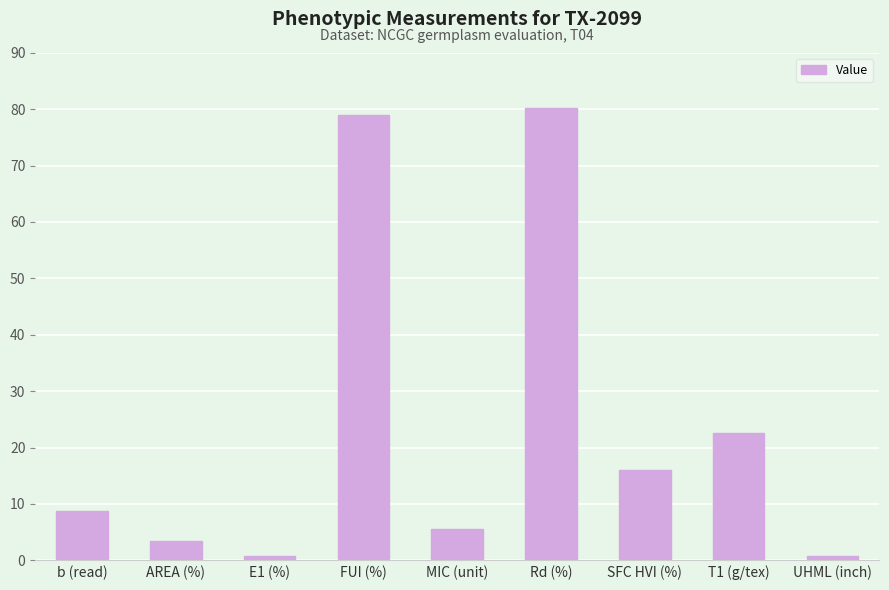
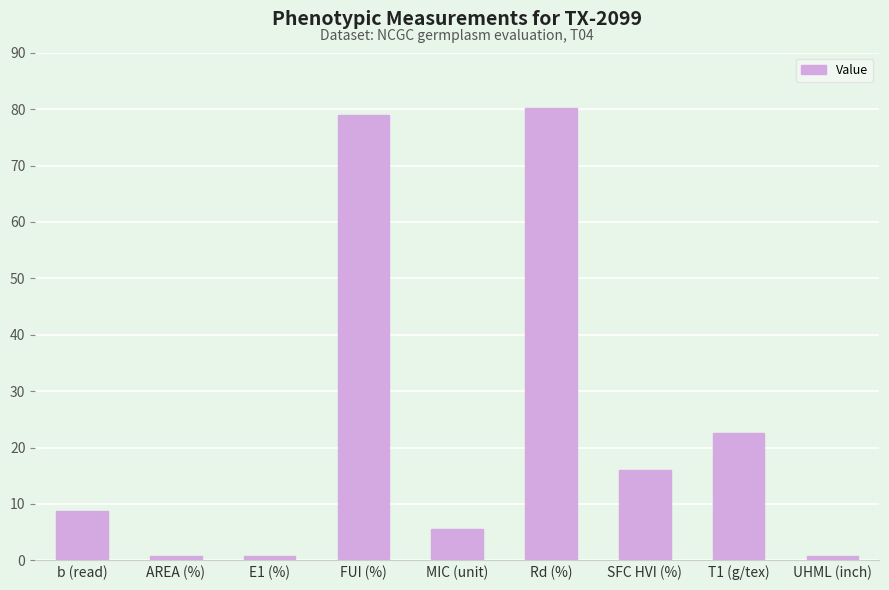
AREA (%): 4 -> 1
